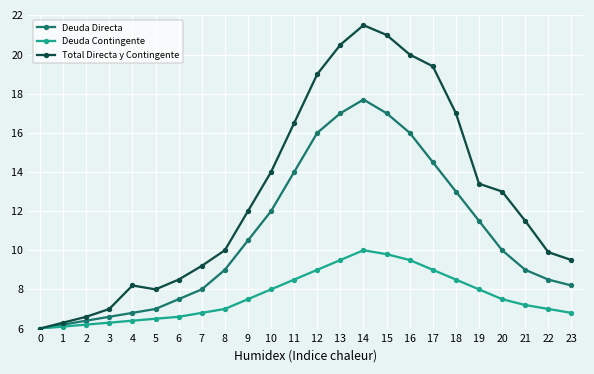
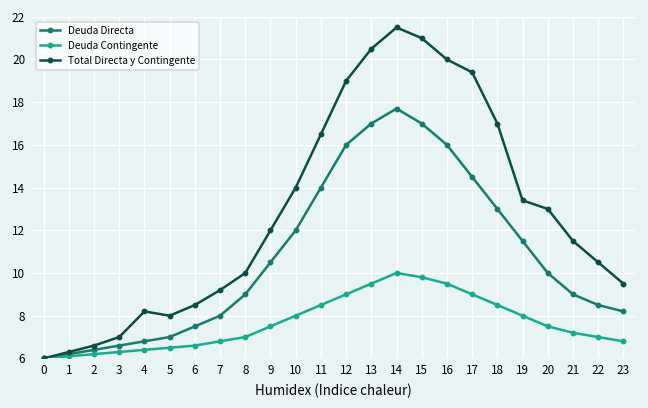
Total Directa y Contingente, 22: 9.9 -> 10.5
